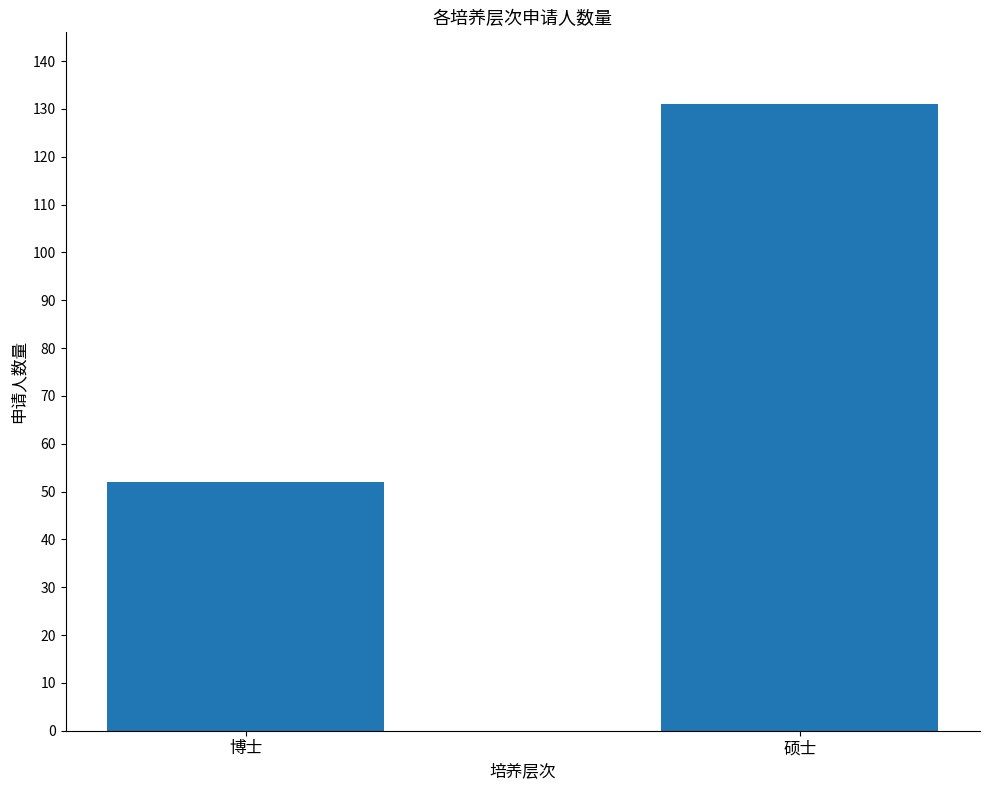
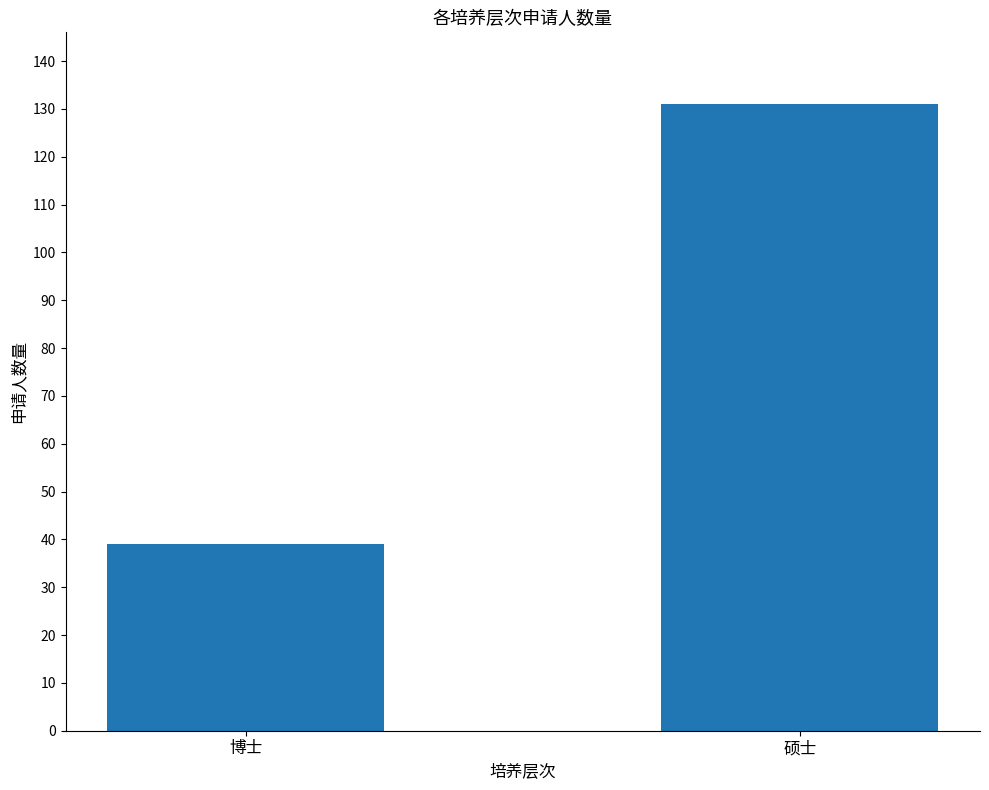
博士: 52 -> 39
